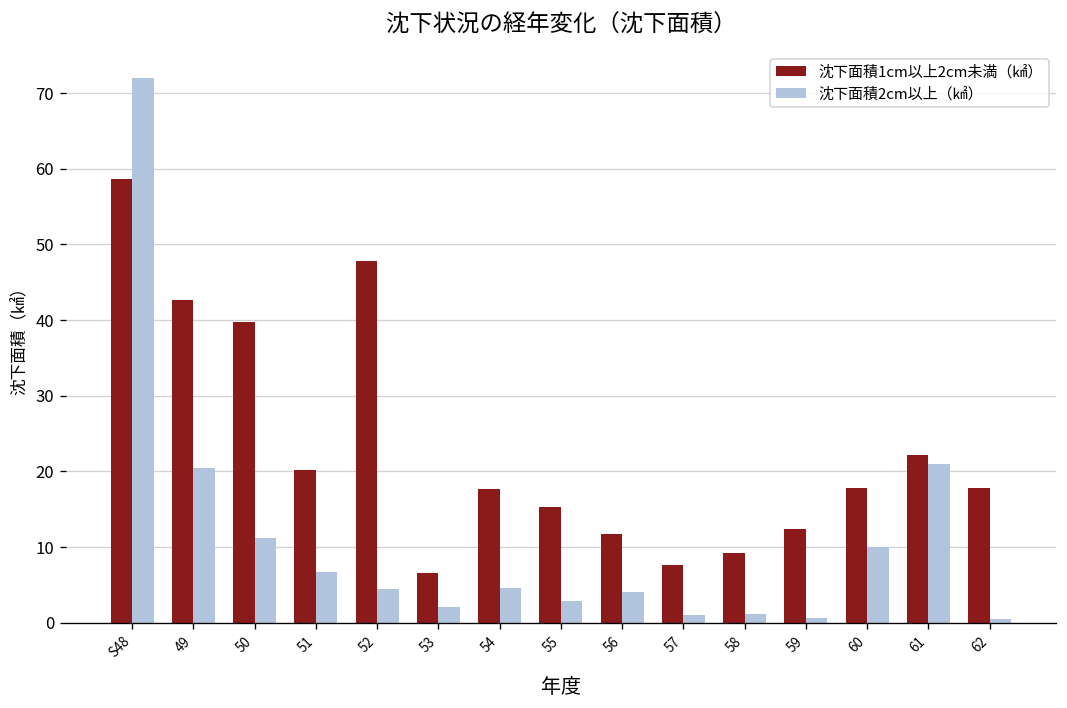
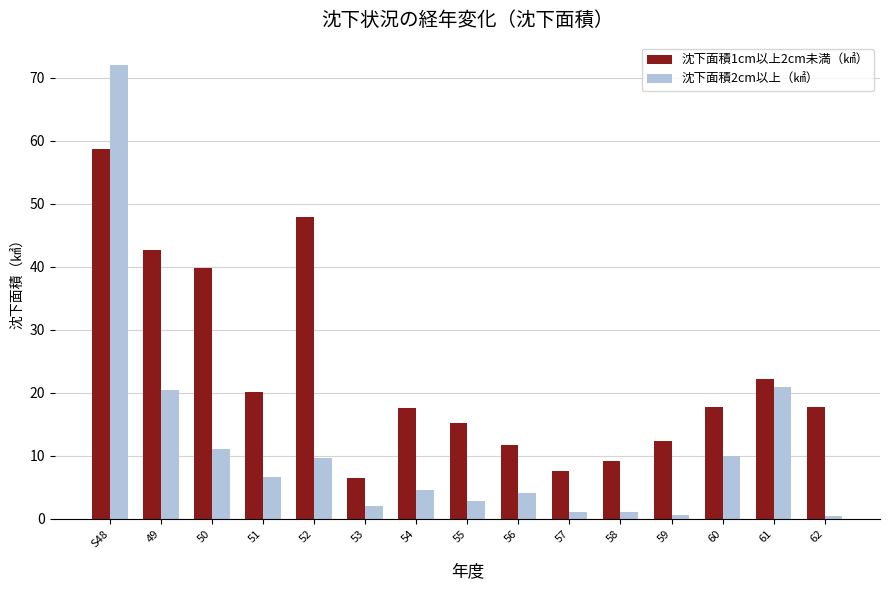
沈下面積2cm以上（㎢）, 52: 4 -> 10
